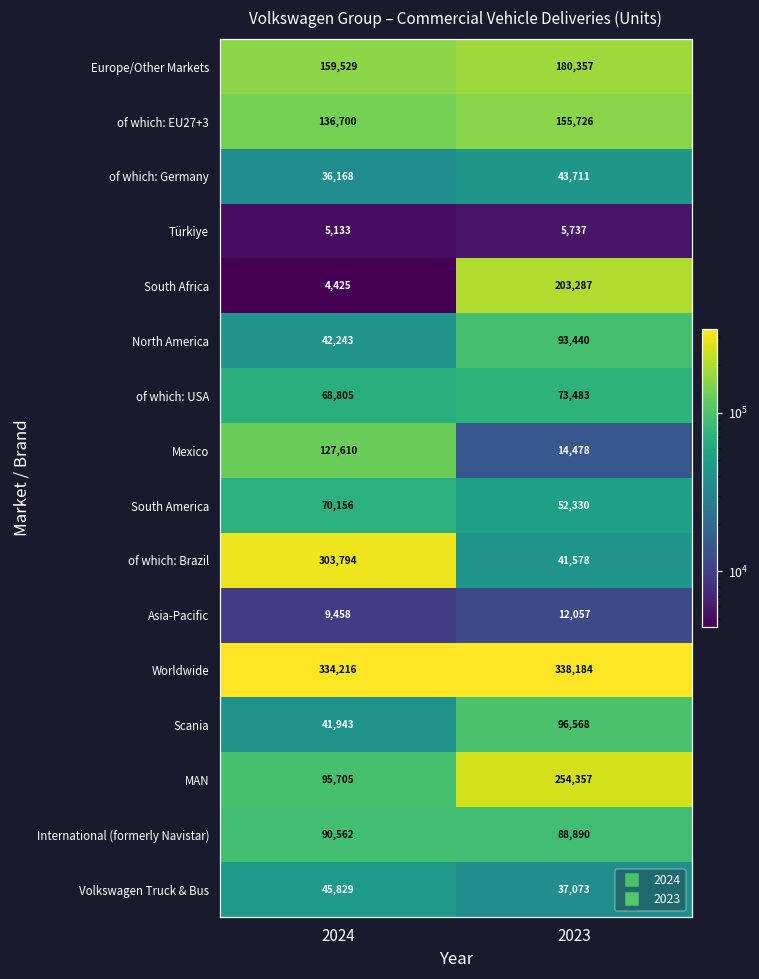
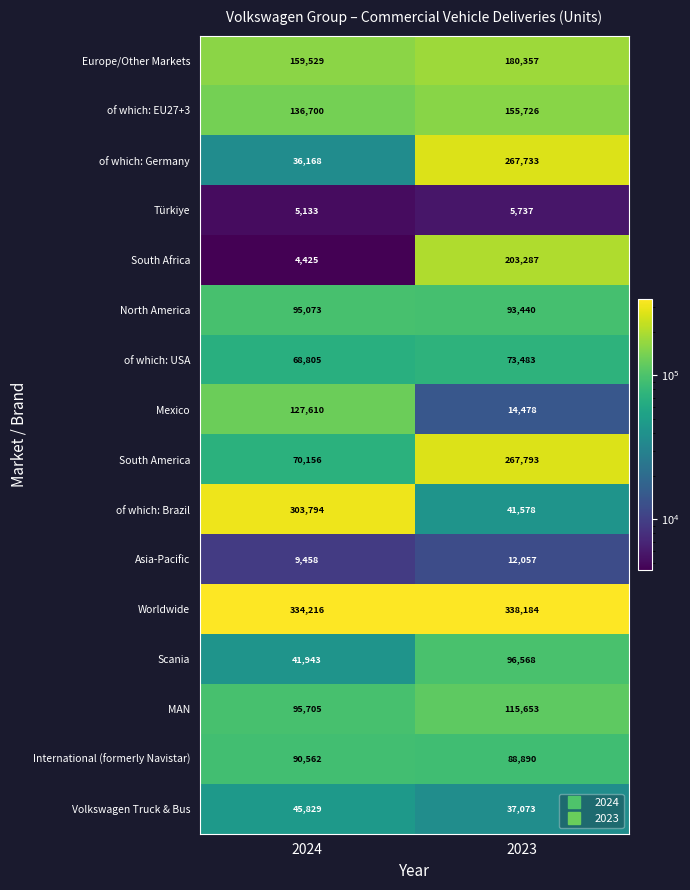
of which: Germany, 2023: 43,711 -> 267,733
North America, 2024: 42,243 -> 95,073
South America, 2023: 52,330 -> 267,793
MAN, 2023: 254,357 -> 115,653
